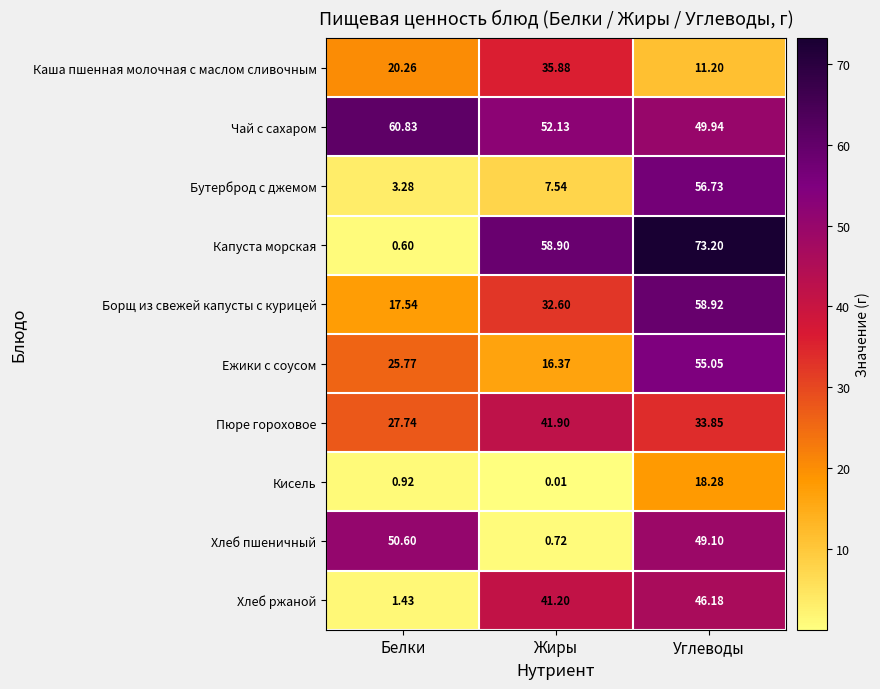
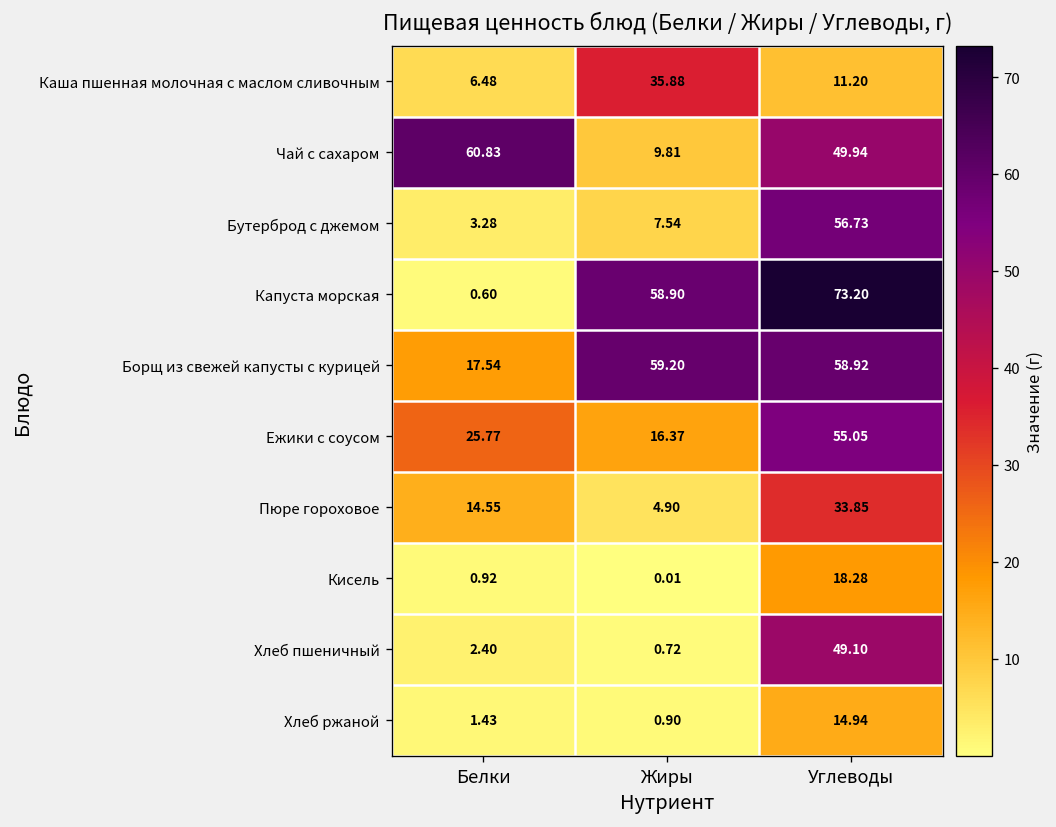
Каша пшенная молочная с маслом сливочным, Белки: 20.26 -> 6.48
Чай с сахаром, Жиры: 52.13 -> 9.81
Борщ из свежей капусты с курицей, Жиры: 32.60 -> 59.20
Пюре гороховое, Белки: 27.74 -> 14.55
Пюре гороховое, Жиры: 41.90 -> 4.90
Хлеб пшеничный, Белки: 50.60 -> 2.40
Хлеб ржаной, Жиры: 41.20 -> 0.90
Хлеб ржаной, Углеводы: 46.18 -> 14.94
